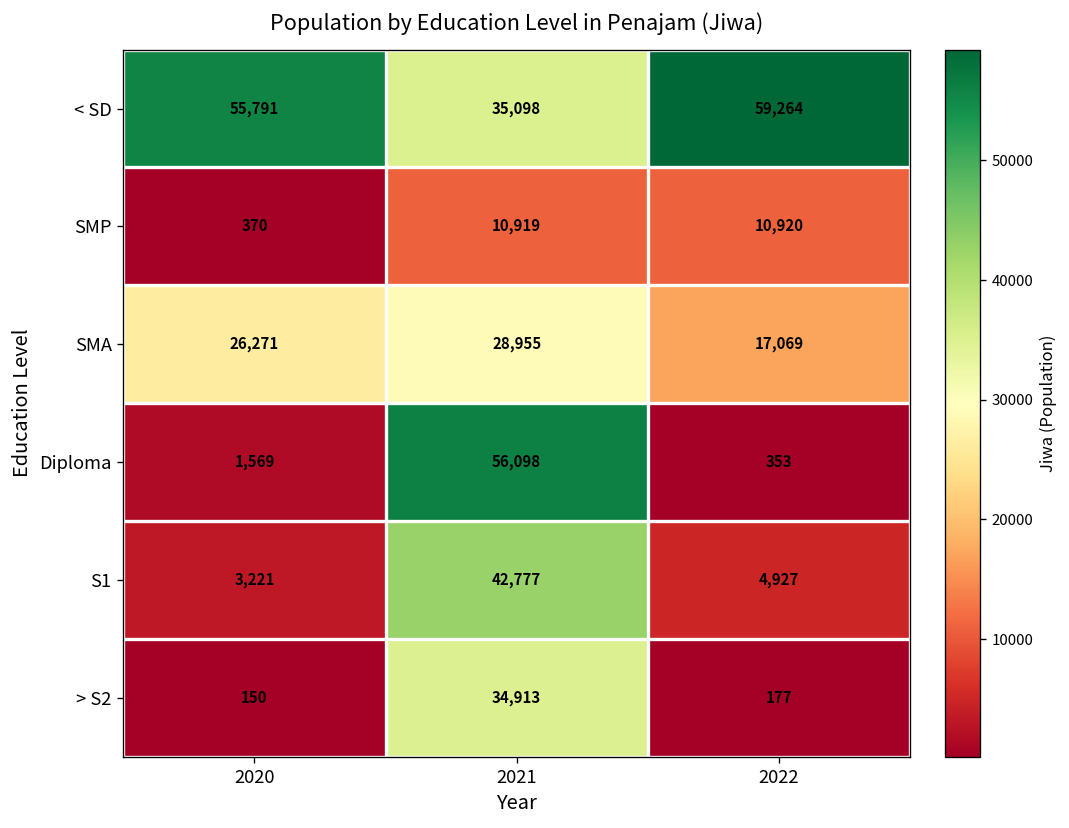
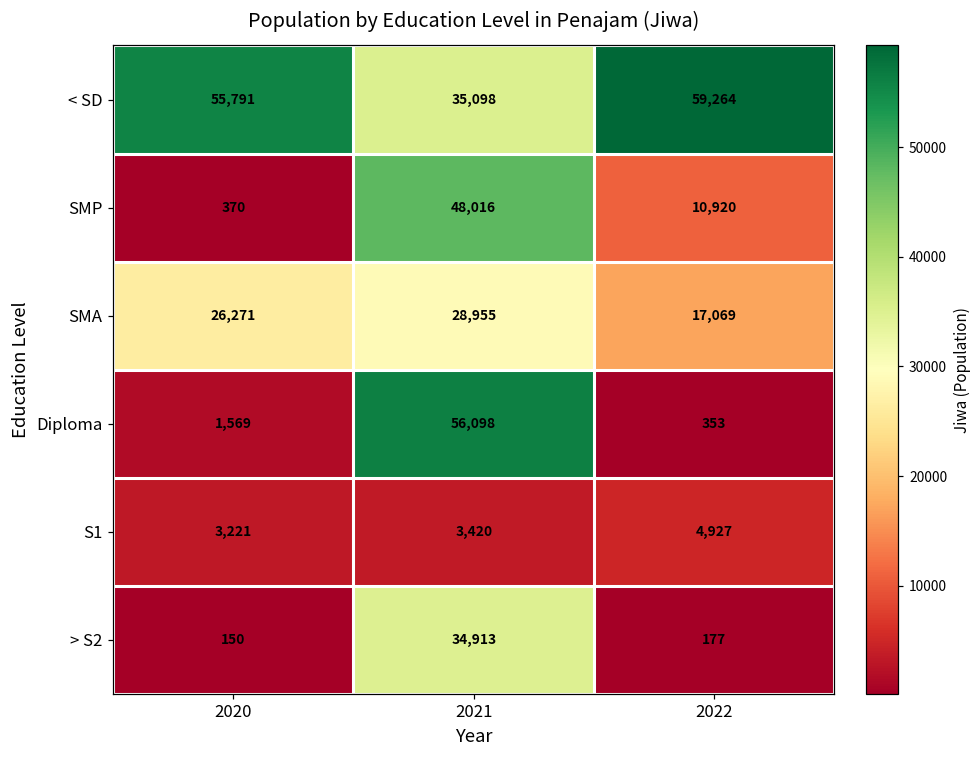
SMP, 2021: 10,919 -> 48,016
S1, 2021: 42,777 -> 3,420
